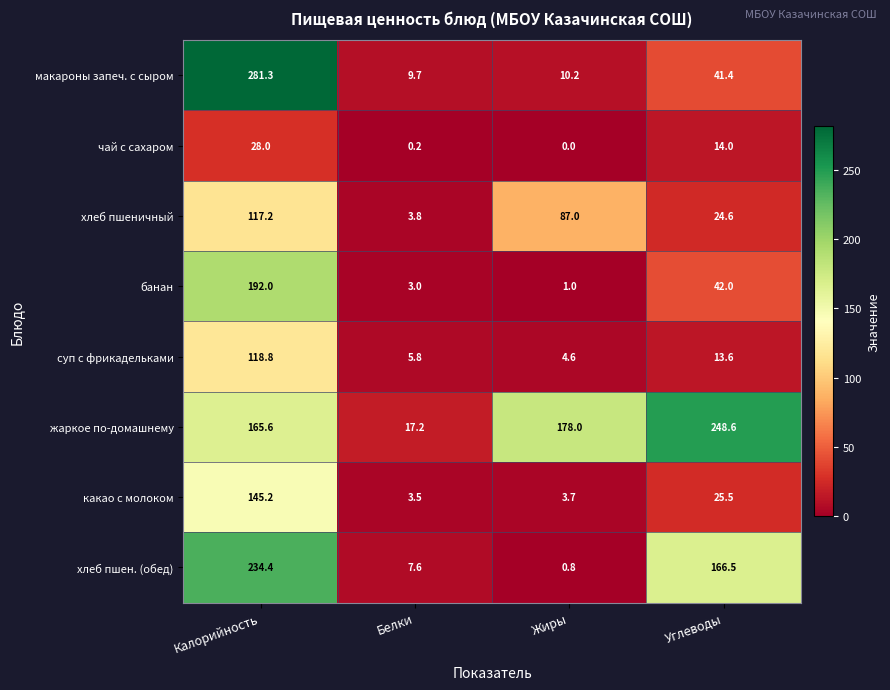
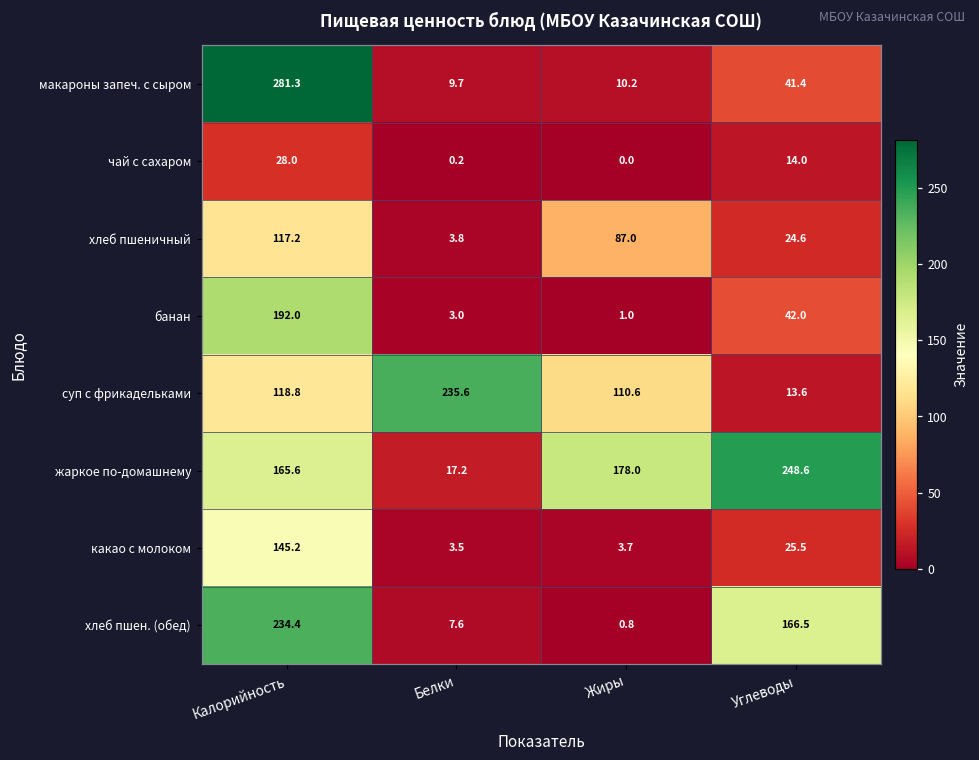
суп с фрикадельками, Белки: 5.8 -> 235.6
суп с фрикадельками, Жиры: 4.6 -> 110.6
